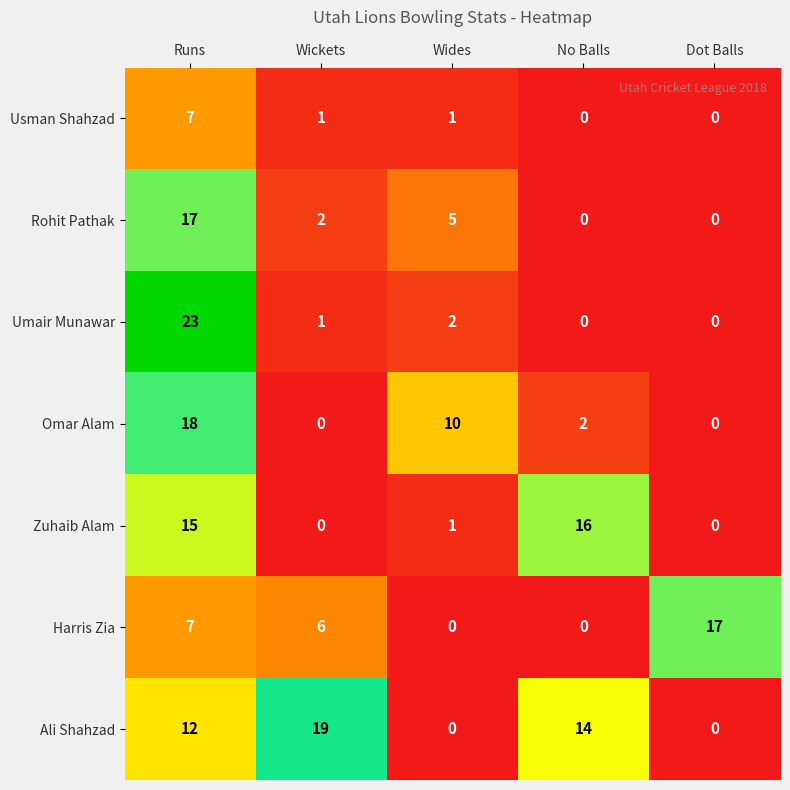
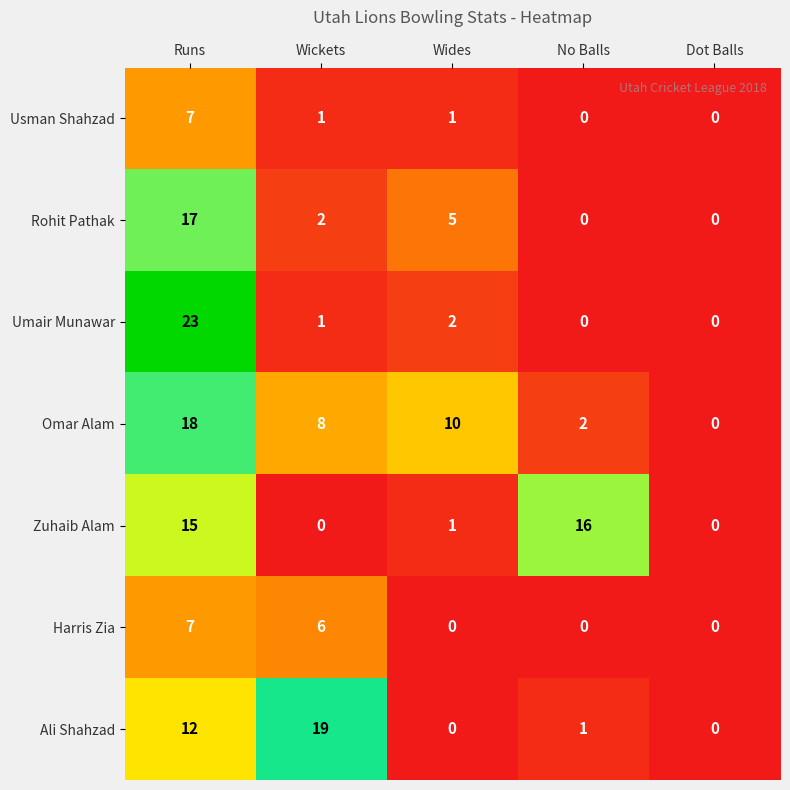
Omar Alam, Wickets: 0 -> 8
Harris Zia, Dot Balls: 17 -> 0
Ali Shahzad, No Balls: 14 -> 1
